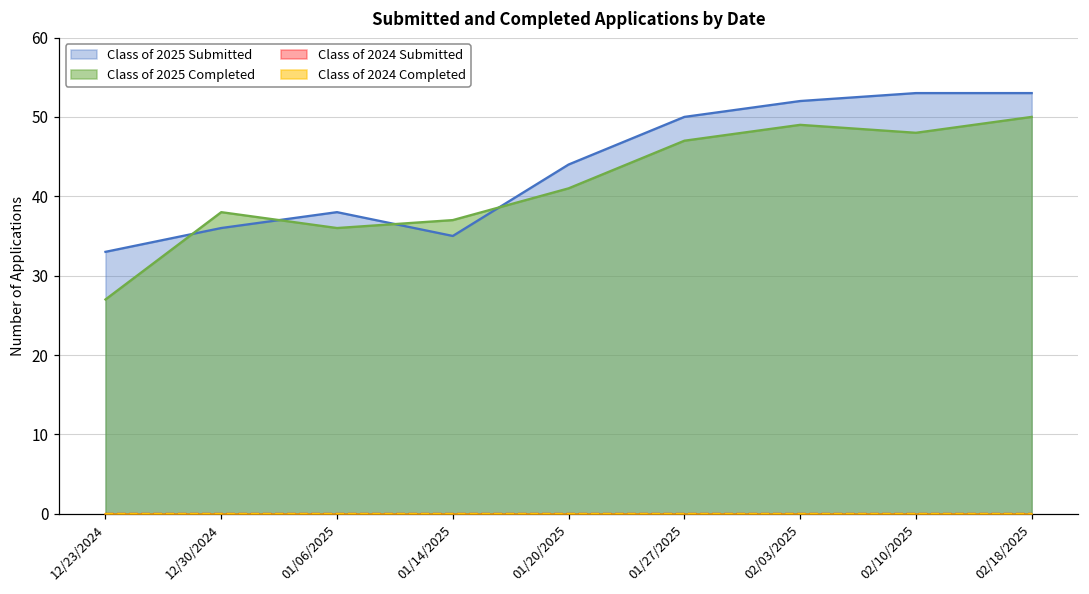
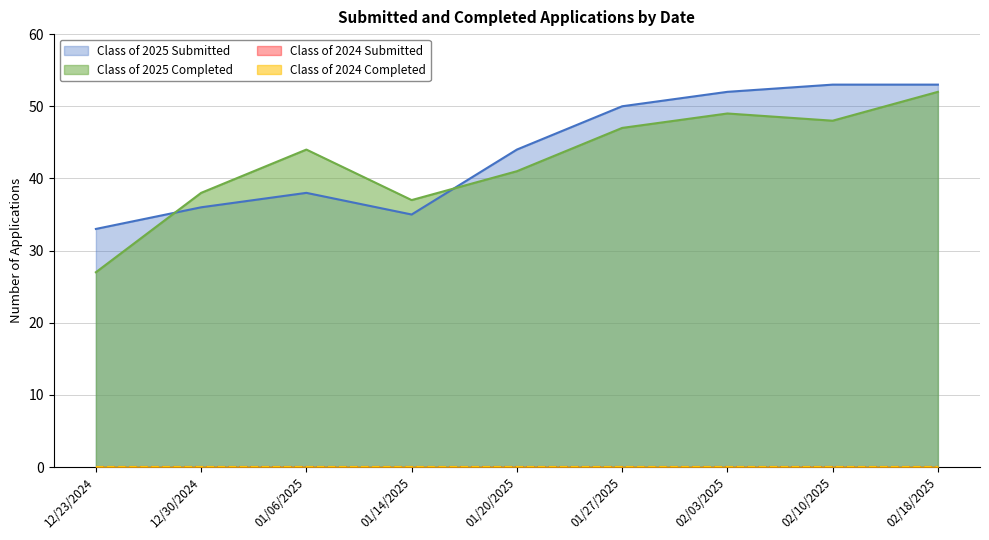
Class of 2025 Completed, 01/06/2025: 36 -> 44
Class of 2025 Completed, 02/18/2025: 50 -> 52
